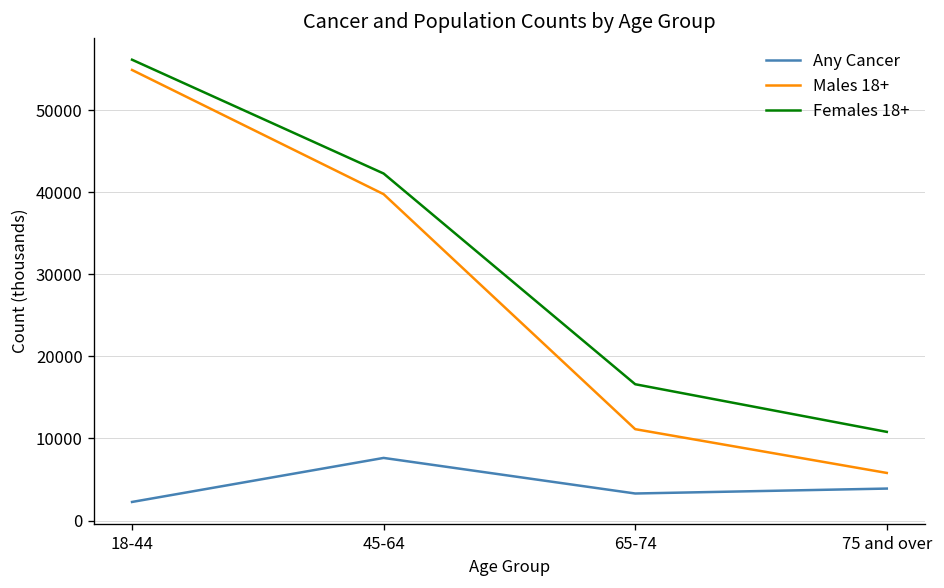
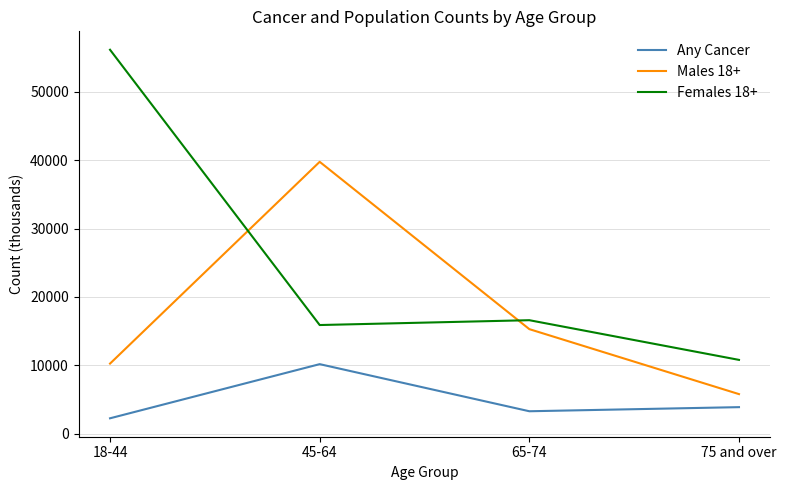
Males 18+, 18-44: 55000 -> 10000
Any Cancer, 45-64: 8000 -> 10000
Females 18+, 45-64: 42000 -> 16000
Males 18+, 65-74: 11000 -> 15000
